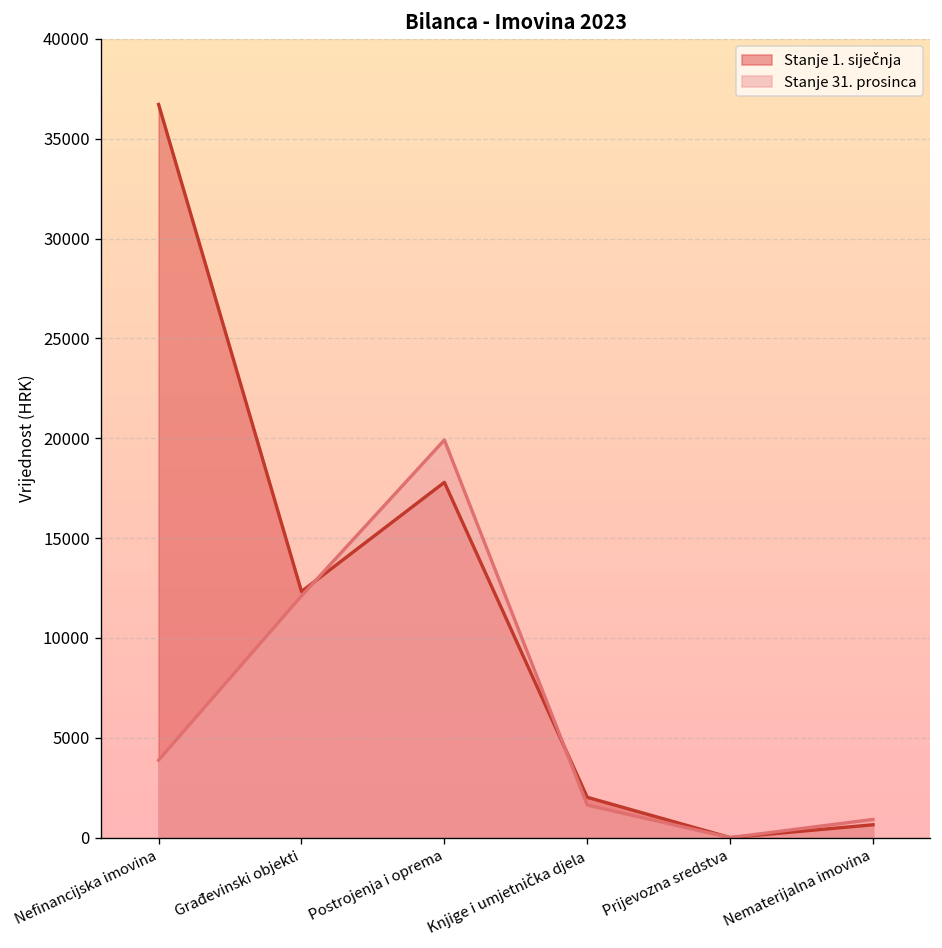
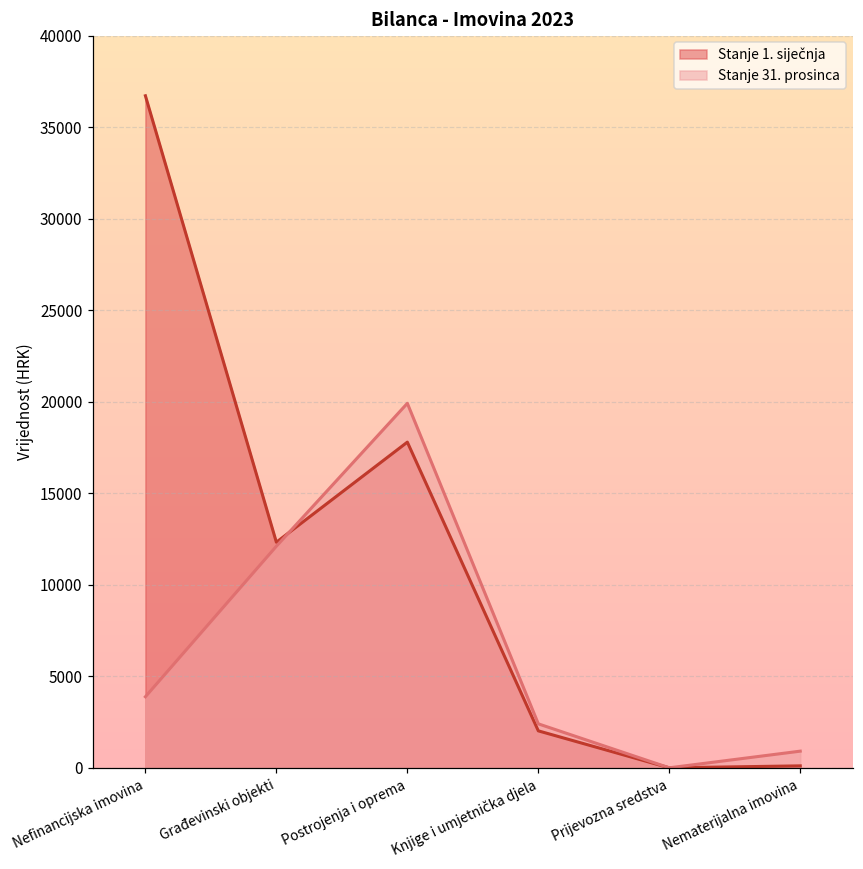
Stanje 31. prosinca, Knjige i umjetnička djela: 1600 -> 2400
Stanje 1. siječnja, Nematerijalna imovina: 600 -> 100
